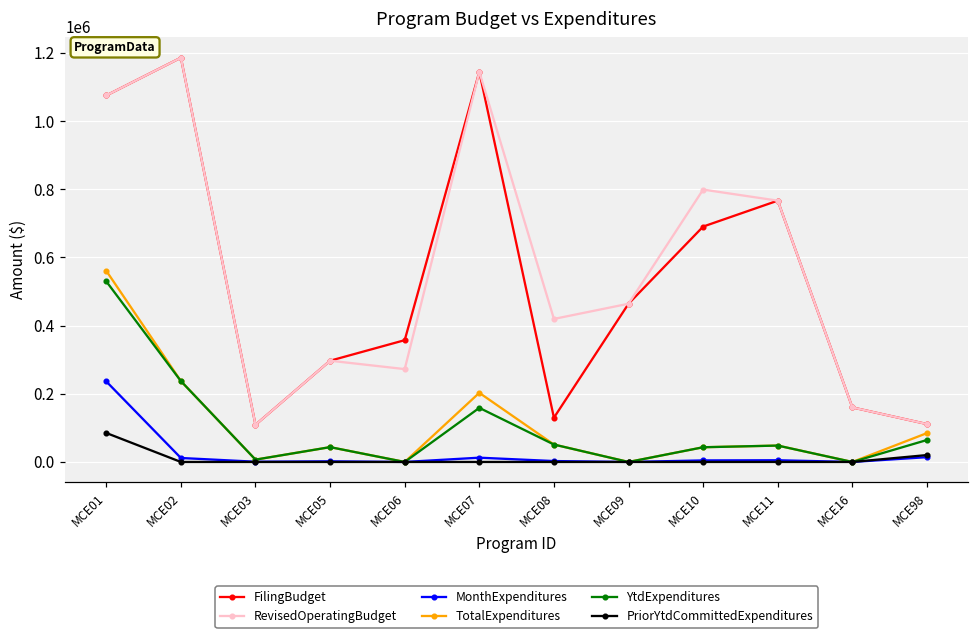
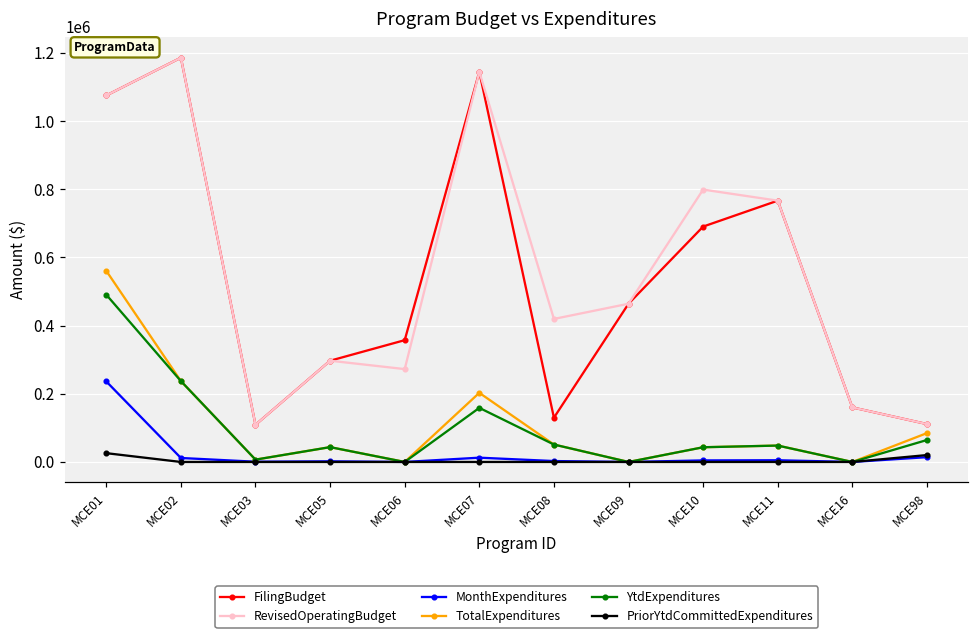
YtdExpenditures, MCE01: 530000 -> 490000
PriorYtdCommittedExpenditures, MCE01: 90000 -> 30000
